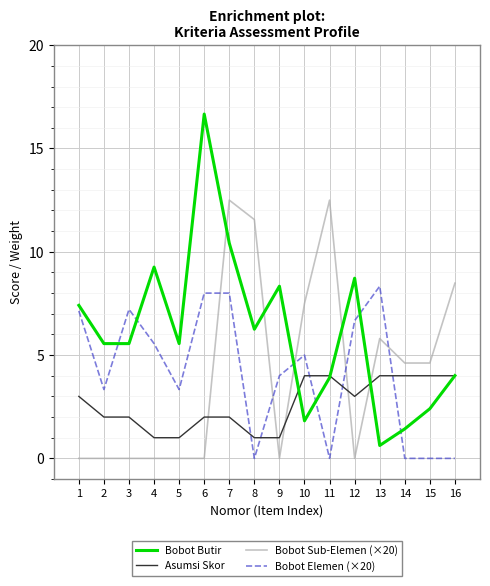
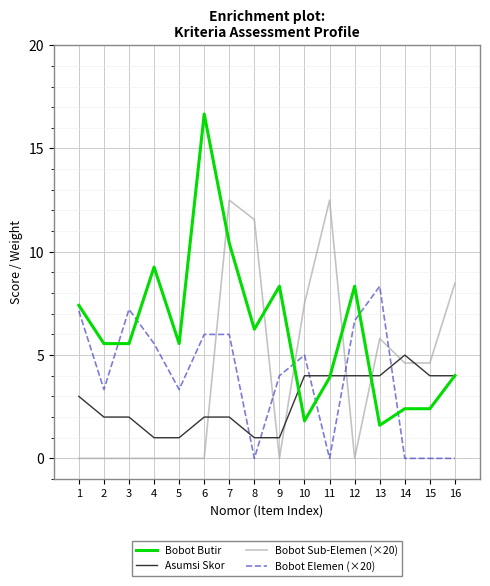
Bobot Elemen (×20), 6: 8.0 -> 6.0
Bobot Elemen (×20), 7: 8.0 -> 6.0
Bobot Butir, 12: 8.7 -> 8.3
Asumsi Skor, 12: 3 -> 4
Bobot Butir, 13: 0.6 -> 1.6
Bobot Butir, 14: 1.4 -> 2.4
Asumsi Skor, 14: 4 -> 5
